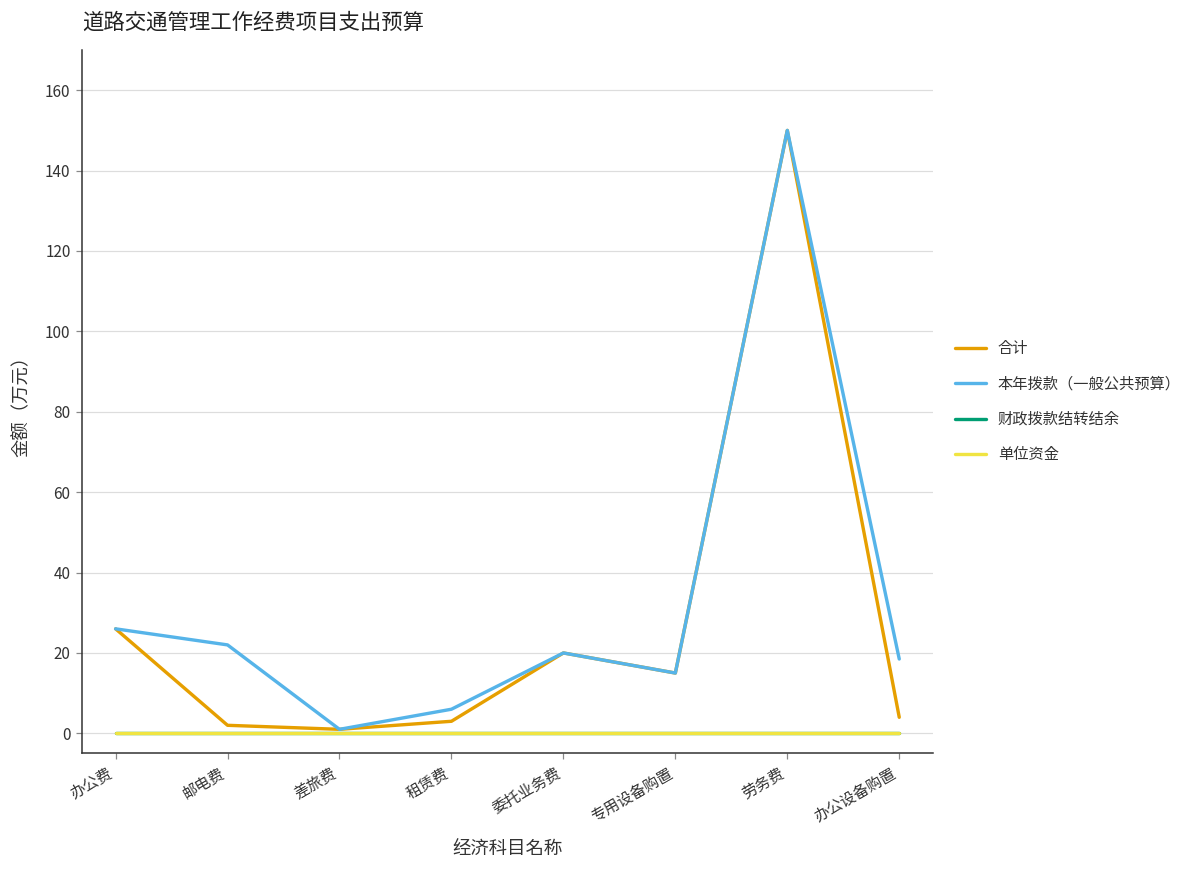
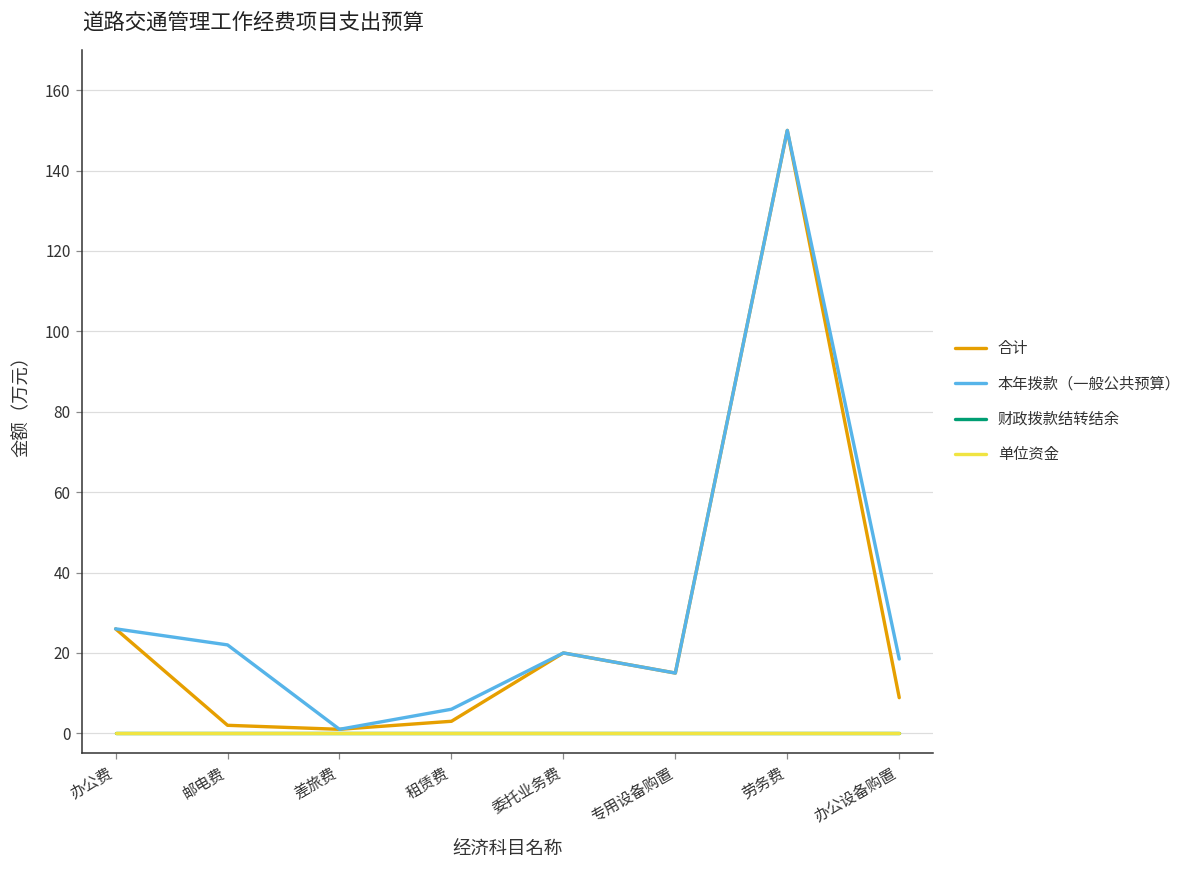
合计, 办公设备购置: 4 -> 9
